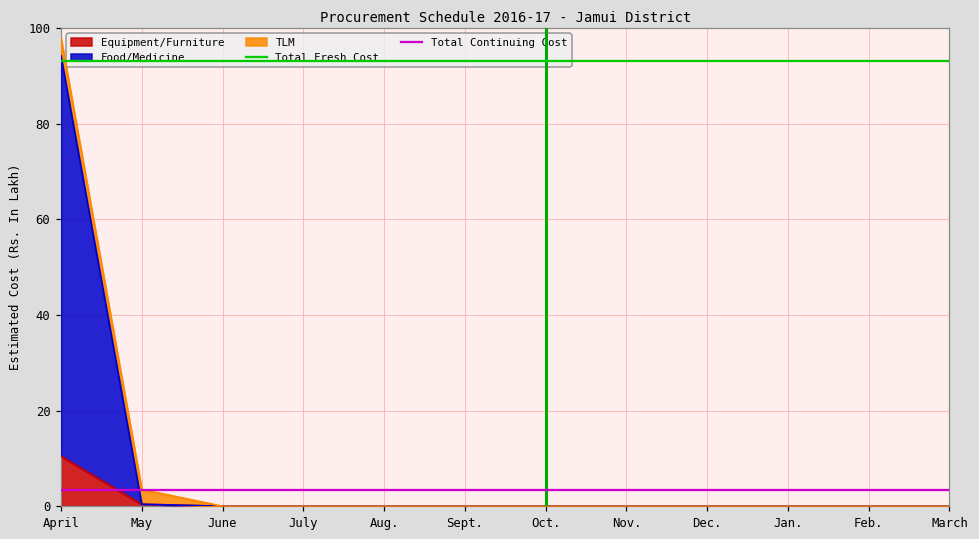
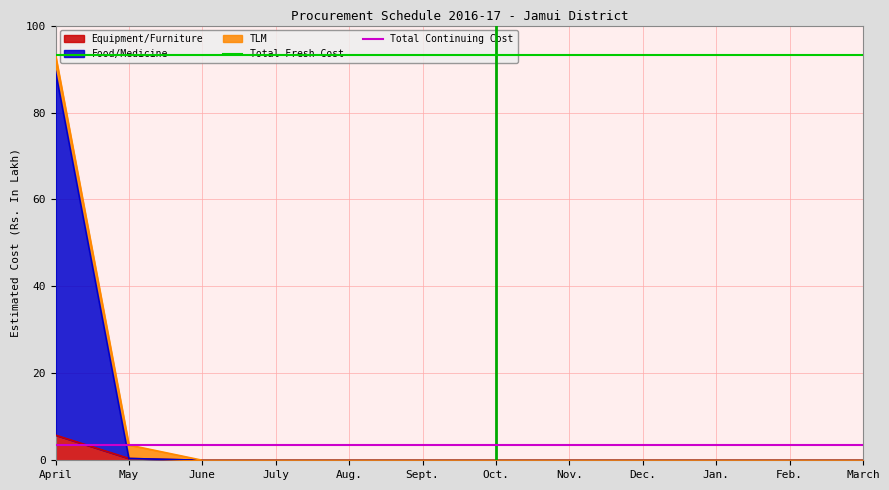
Equipment/Furniture, April: 10 -> 6
